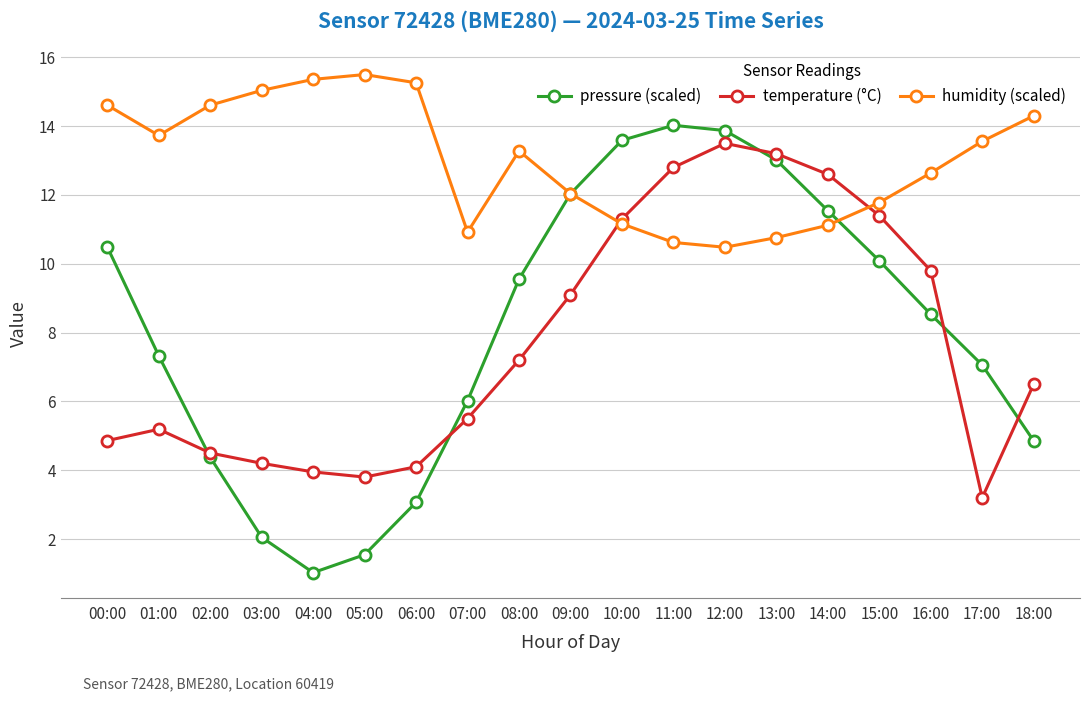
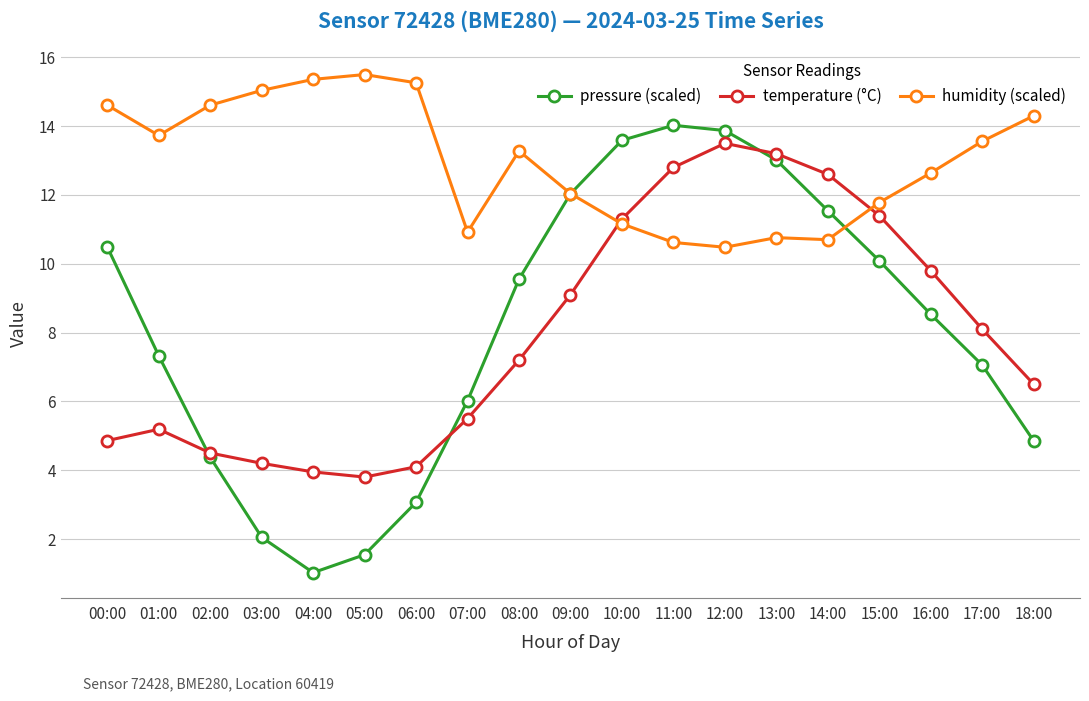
humidity (scaled), 14:00: 11.1 -> 10.7
temperature (°C), 17:00: 3.2 -> 8.1
